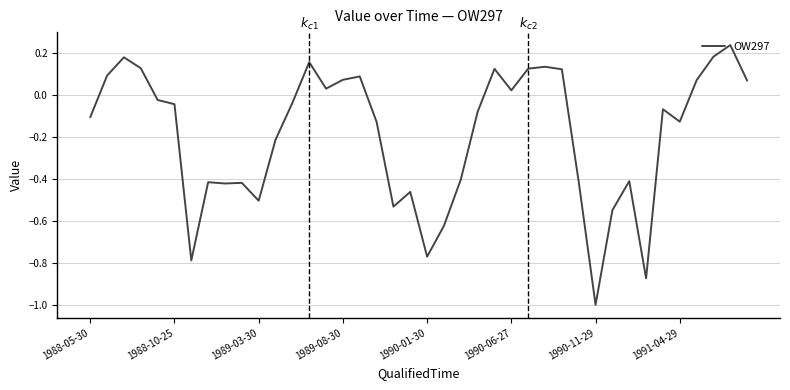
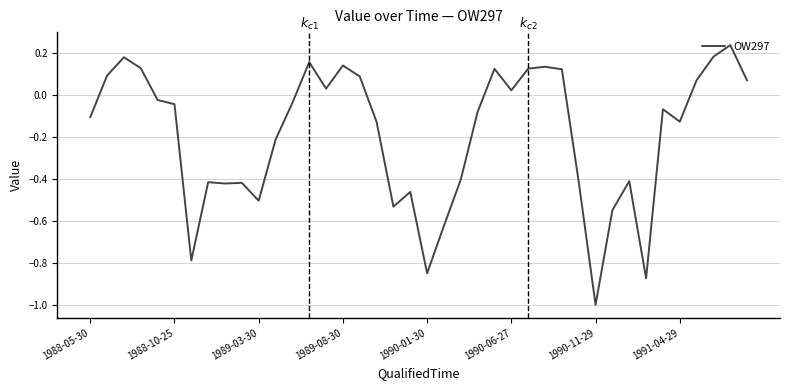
1989-08-30: 0.07 -> 0.14
1990-01-30: -0.77 -> -0.85
